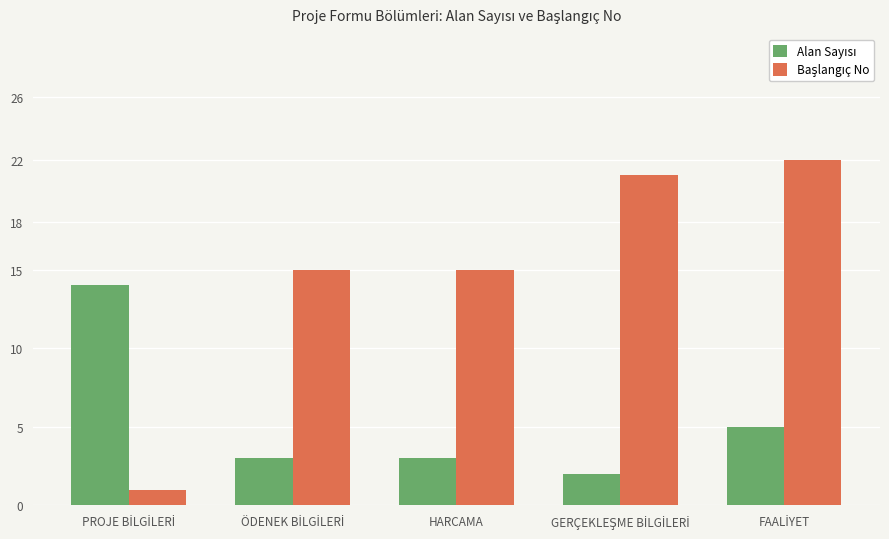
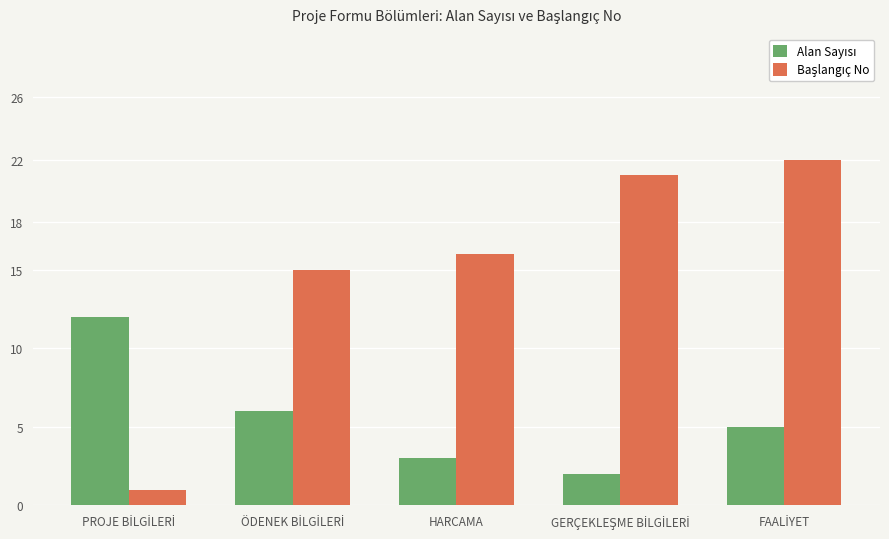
Alan Sayısı, PROJE BİLGİLERİ: 14 -> 12
Alan Sayısı, ÖDENEK BİLGİLERİ: 3 -> 6
Başlangıç No, HARCAMA: 15 -> 16
